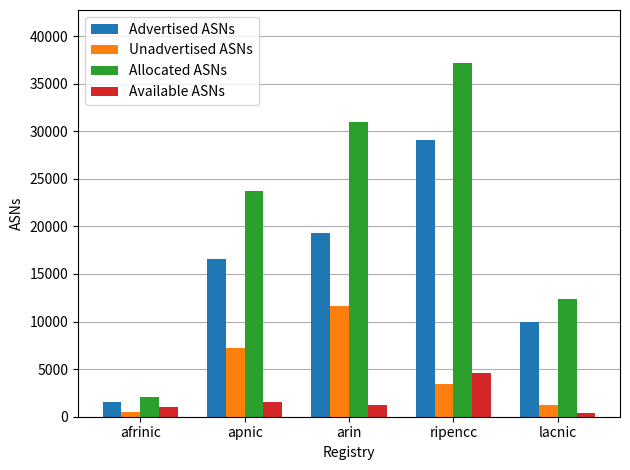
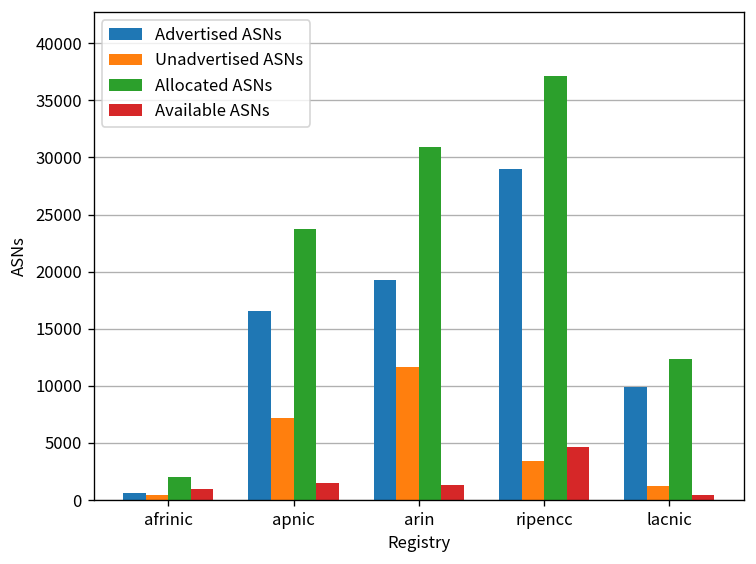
Advertised ASNs, afrinic: 2000 -> 1000
